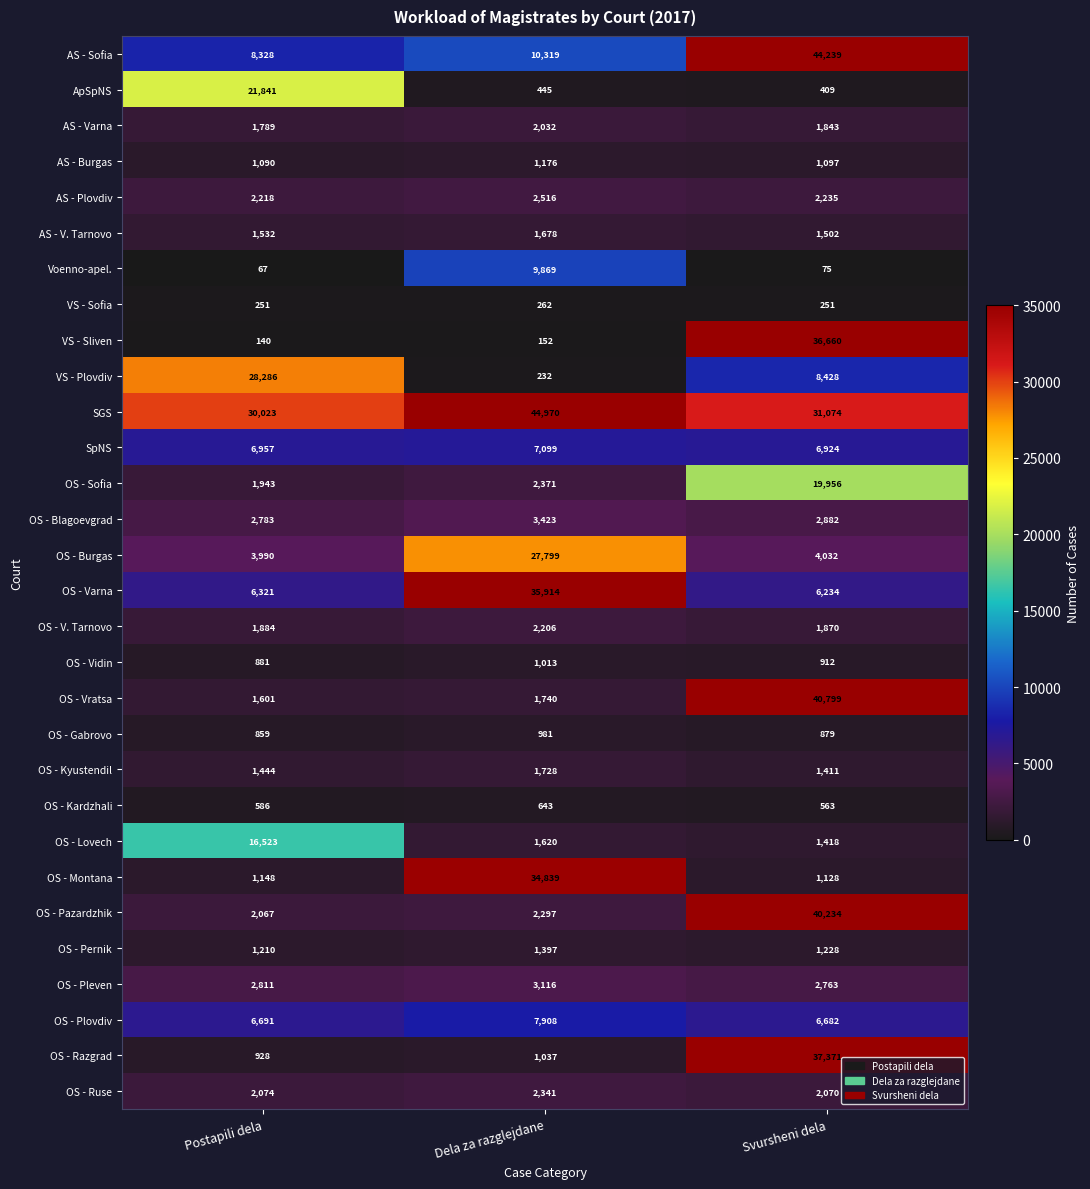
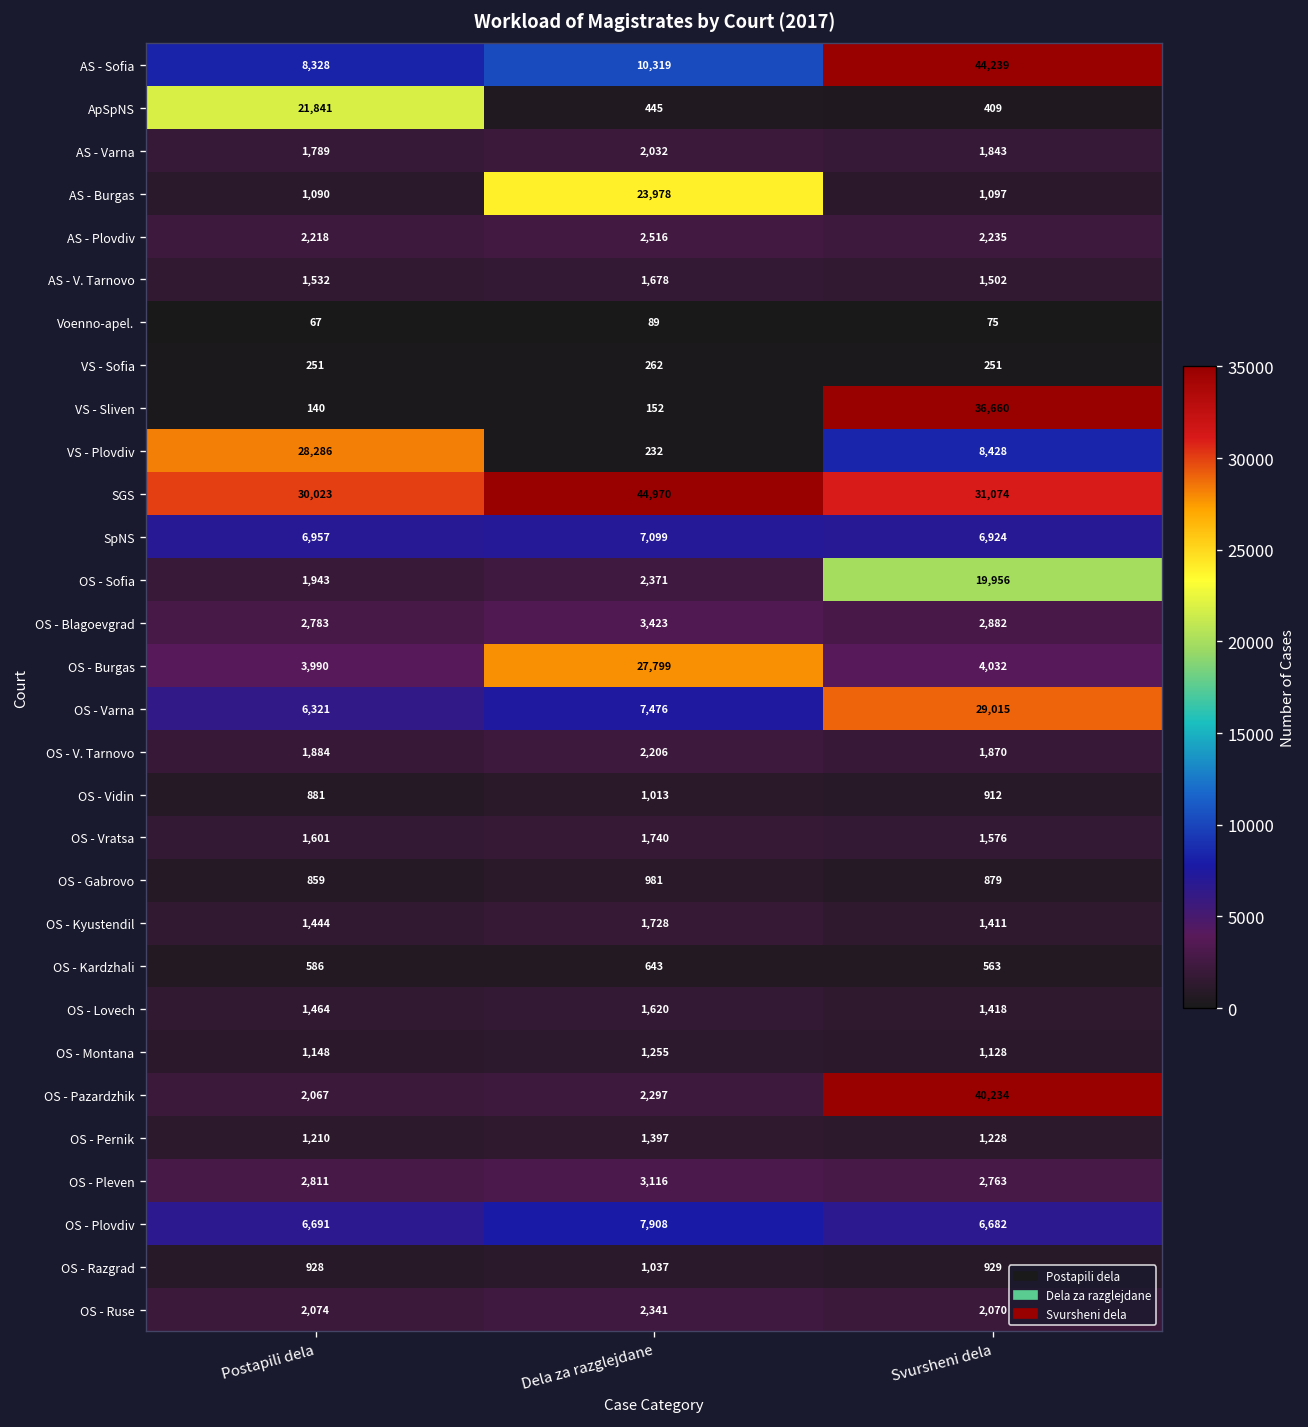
AS - Burgas, Dela za razglejdane: 1,176 -> 23,978
Voenno-apel., Dela za razglejdane: 9,869 -> 89
OS - Varna, Dela za razglejdane: 35,914 -> 7,476
OS - Varna, Svursheni dela: 6,234 -> 29,015
OS - Vratsa, Svursheni dela: 40,799 -> 1,576
OS - Lovech, Postapili dela: 16,523 -> 1,464
OS - Montana, Dela za razglejdane: 34,839 -> 1,255
OS - Razgrad, Svursheni dela: 37,371 -> 929
